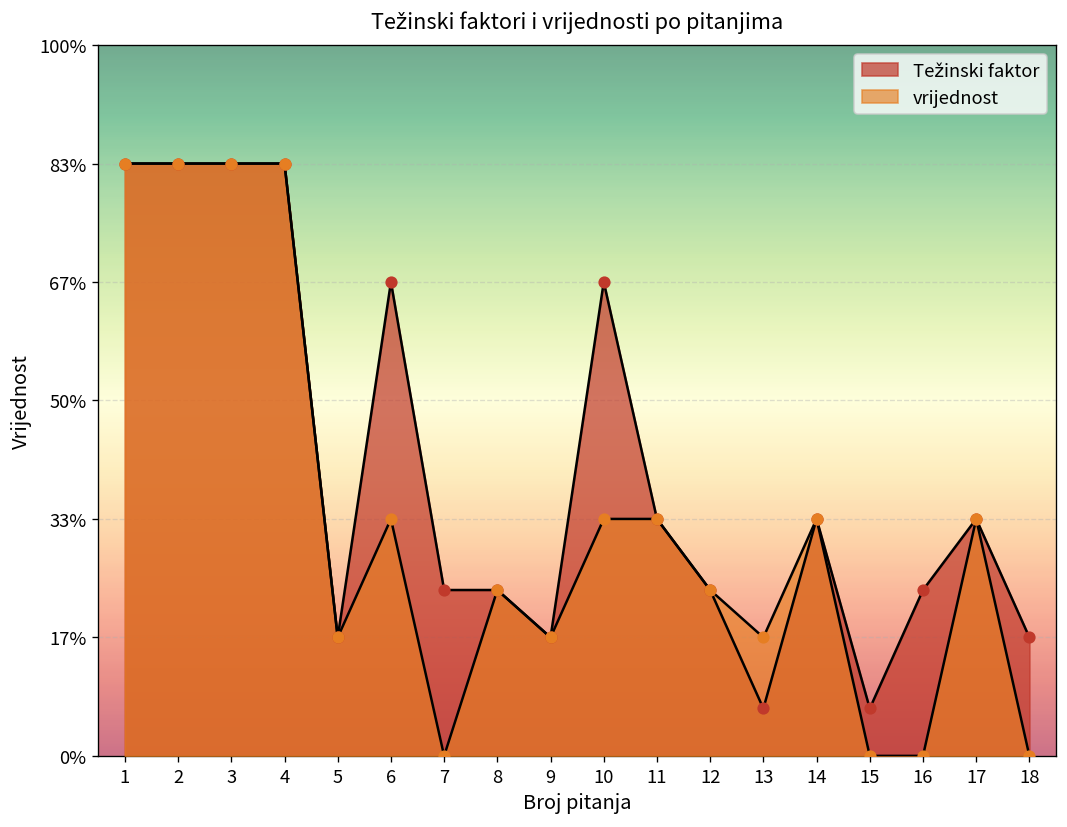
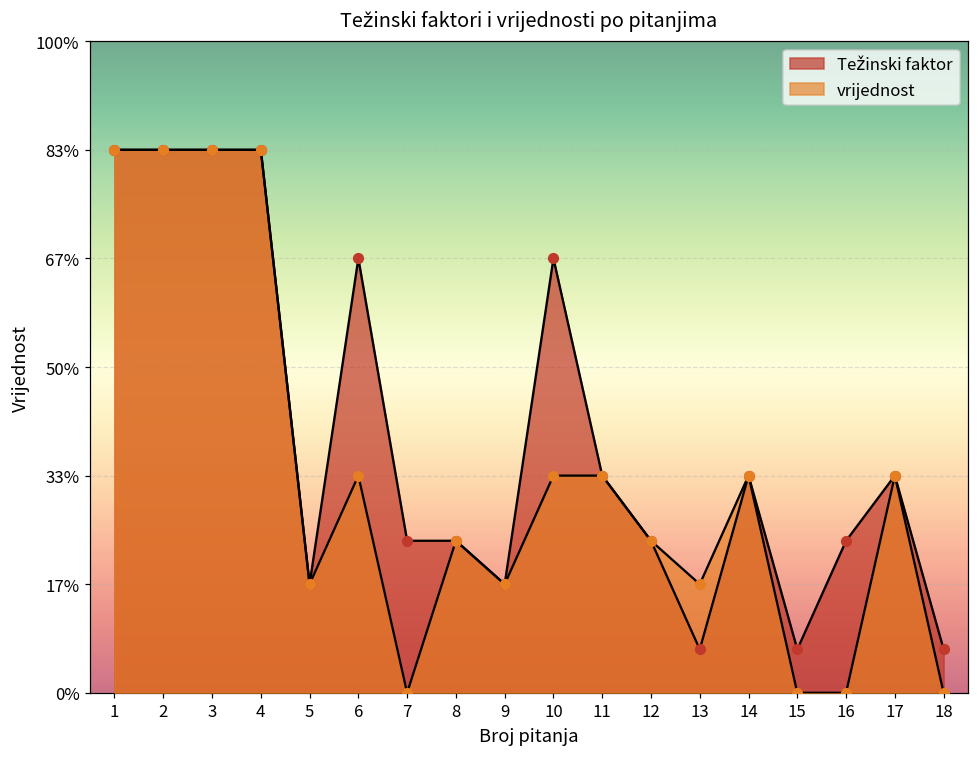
Težinski faktor, 18: 17% -> 7%
